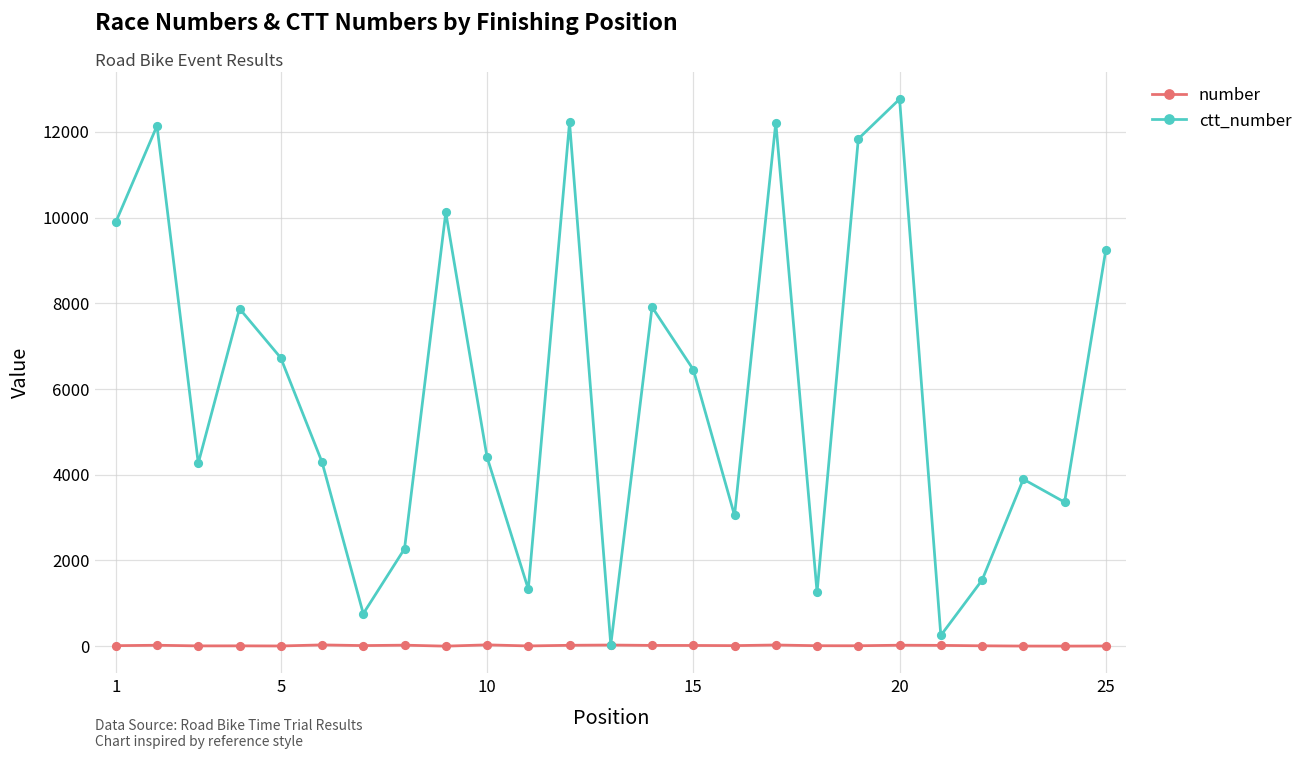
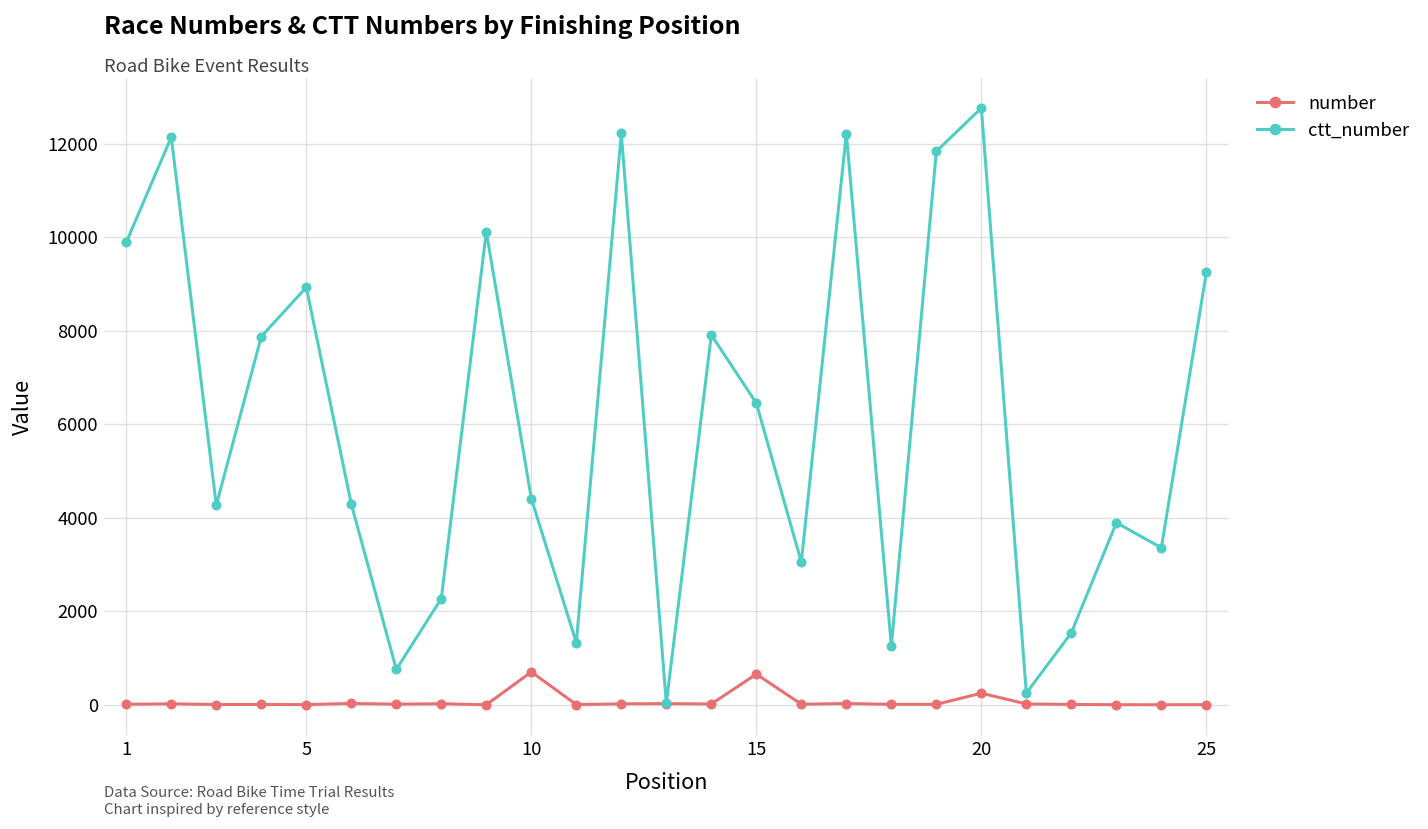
ctt_number, 5: 6700 -> 8900
number, 10: 0 -> 700
number, 15: 0 -> 700
number, 20: 0 -> 200
